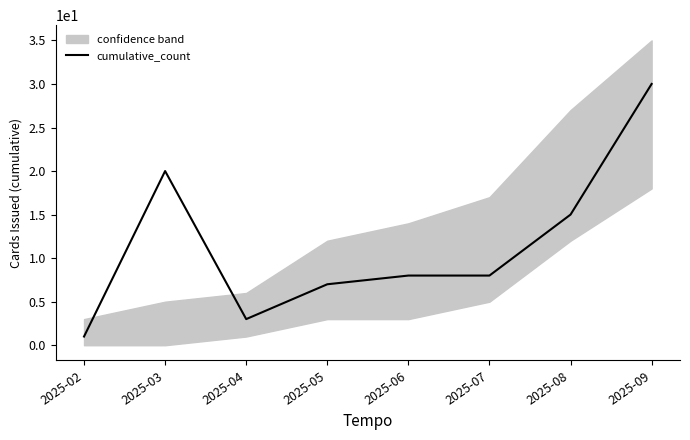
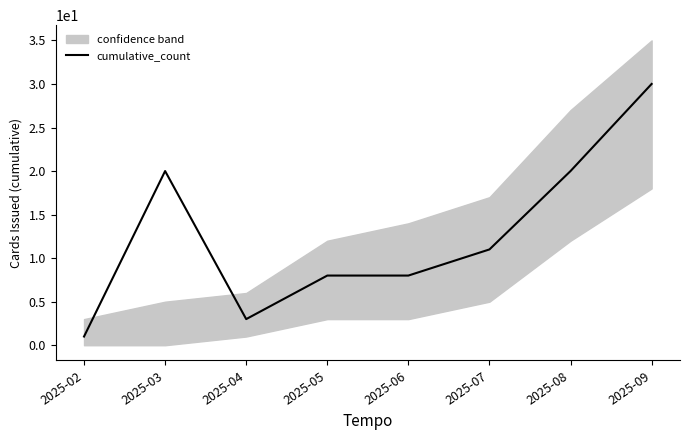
cumulative_count, 2025-05: 7 -> 8
cumulative_count, 2025-07: 8 -> 11
cumulative_count, 2025-08: 15 -> 20
